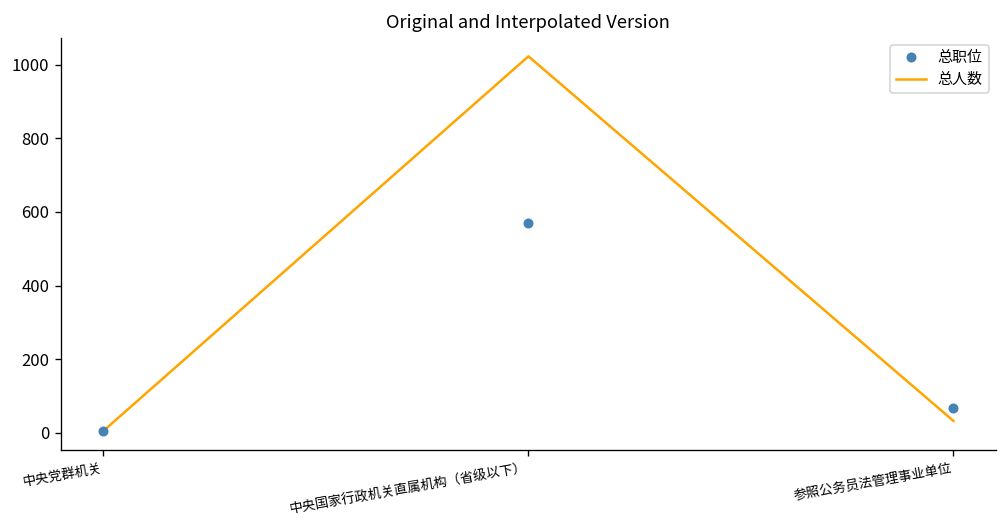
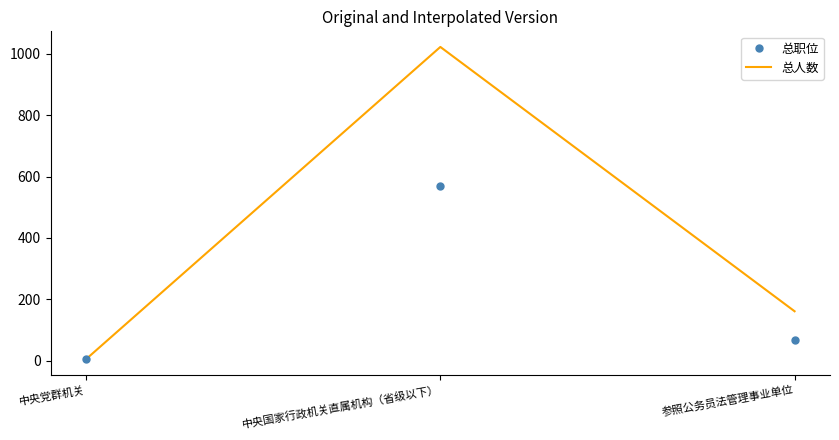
总人数, 参照公务员法管理事业单位: 30 -> 160
